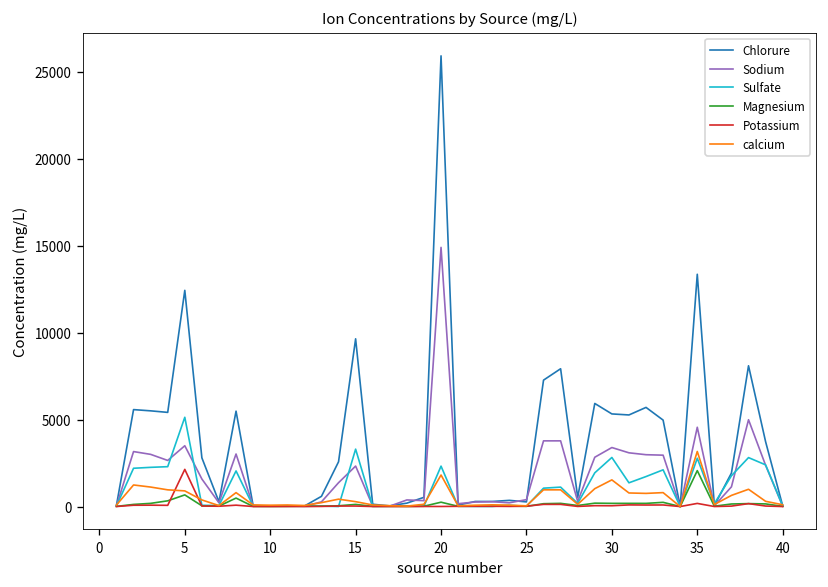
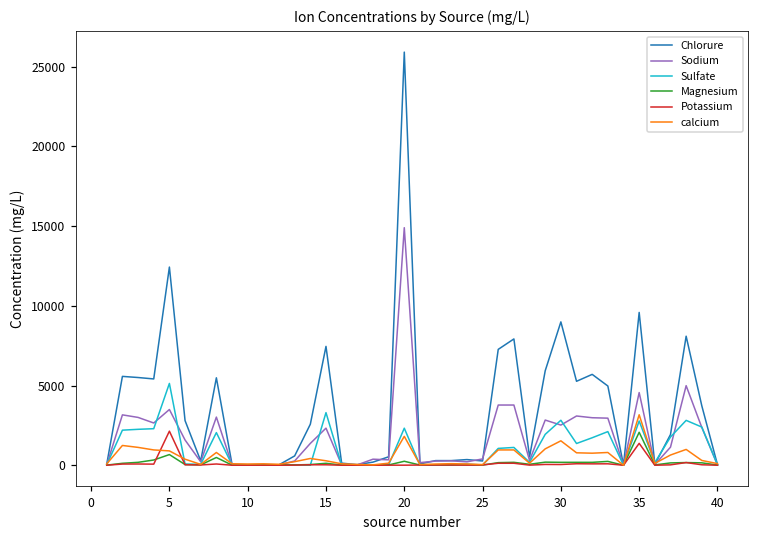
Chlorure, 15: 9600 -> 7500
Chlorure, 30: 5300 -> 9000
Sodium, 30: 3400 -> 2500
Chlorure, 35: 13400 -> 9600
Potassium, 35: 200 -> 1400
